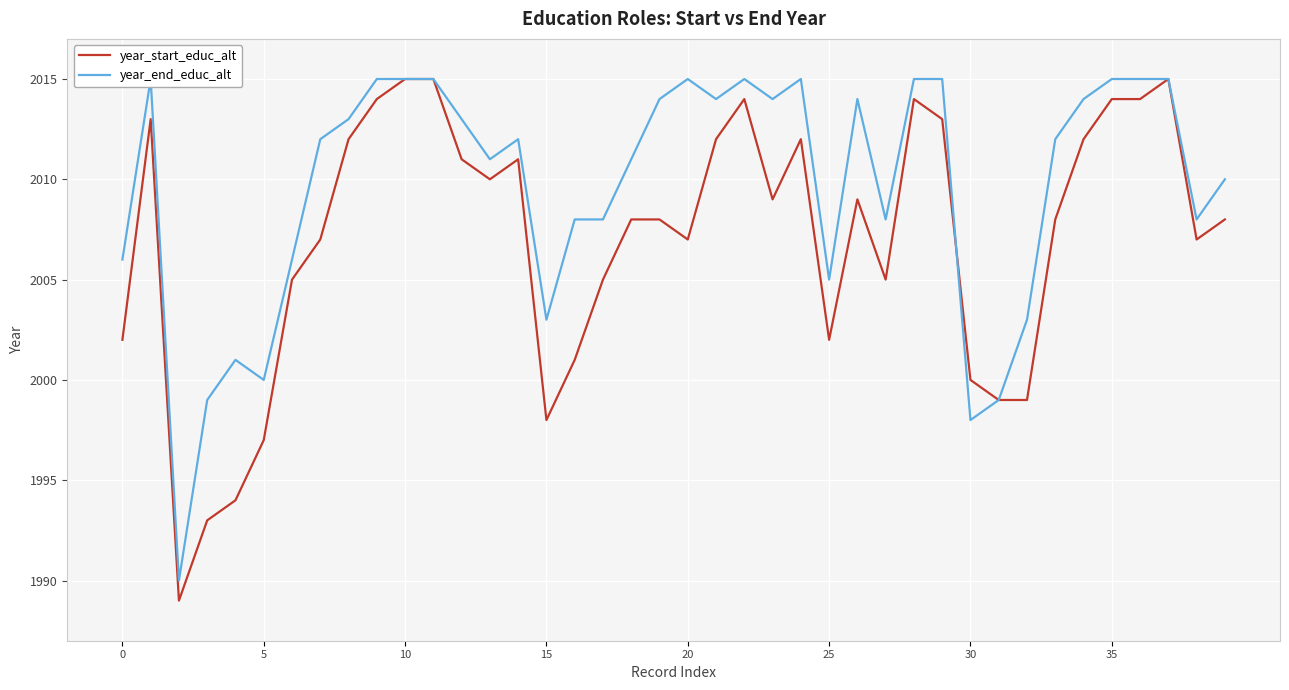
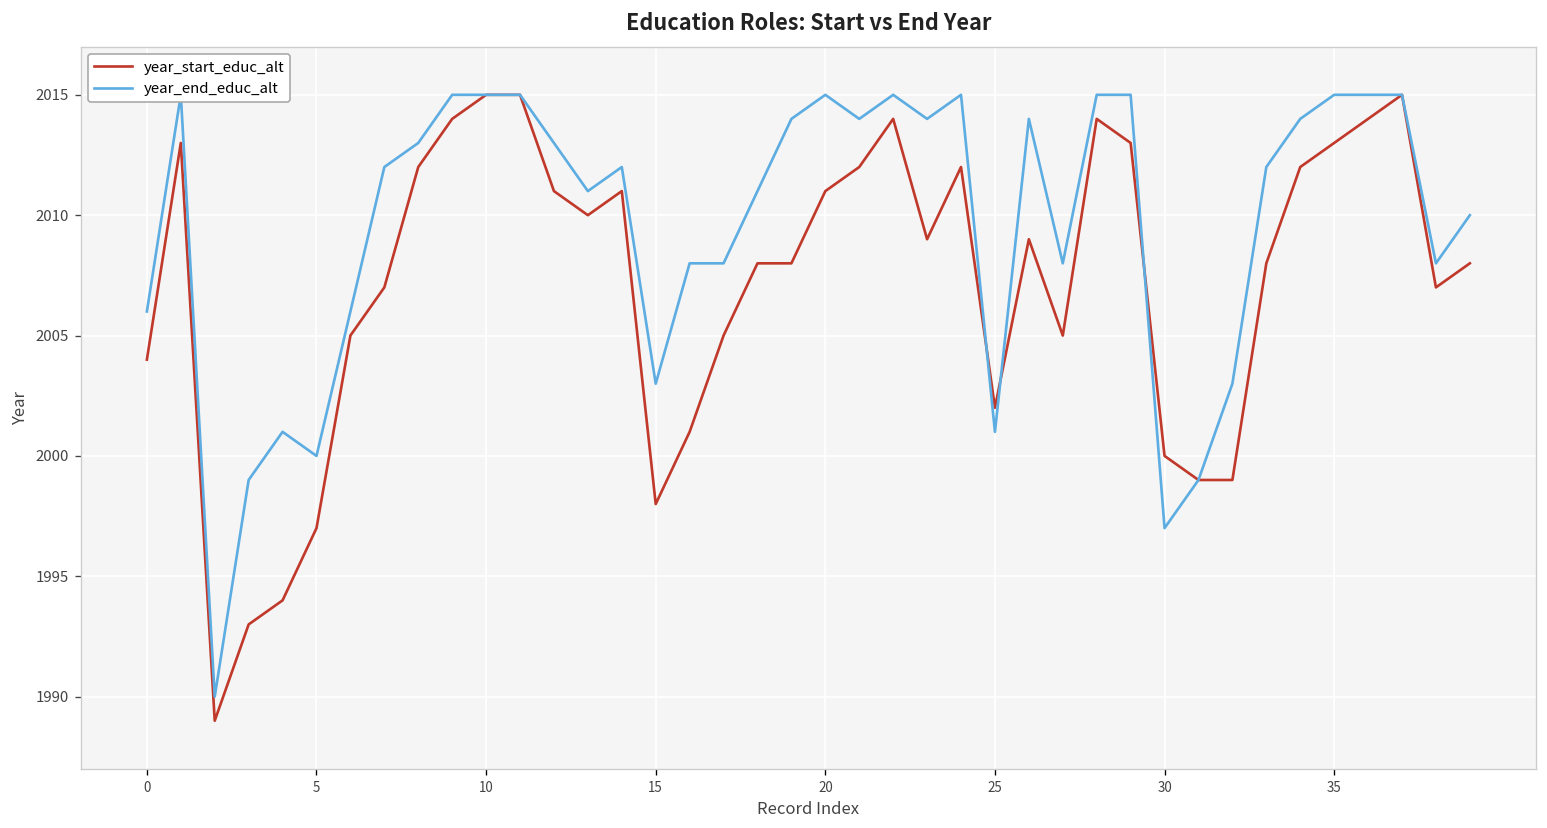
year_start_educ_alt, 0: 2002 -> 2004
year_start_educ_alt, 20: 2007 -> 2011
year_end_educ_alt, 25: 2005 -> 2001
year_end_educ_alt, 30: 1998 -> 1997
year_start_educ_alt, 35: 2014 -> 2013
